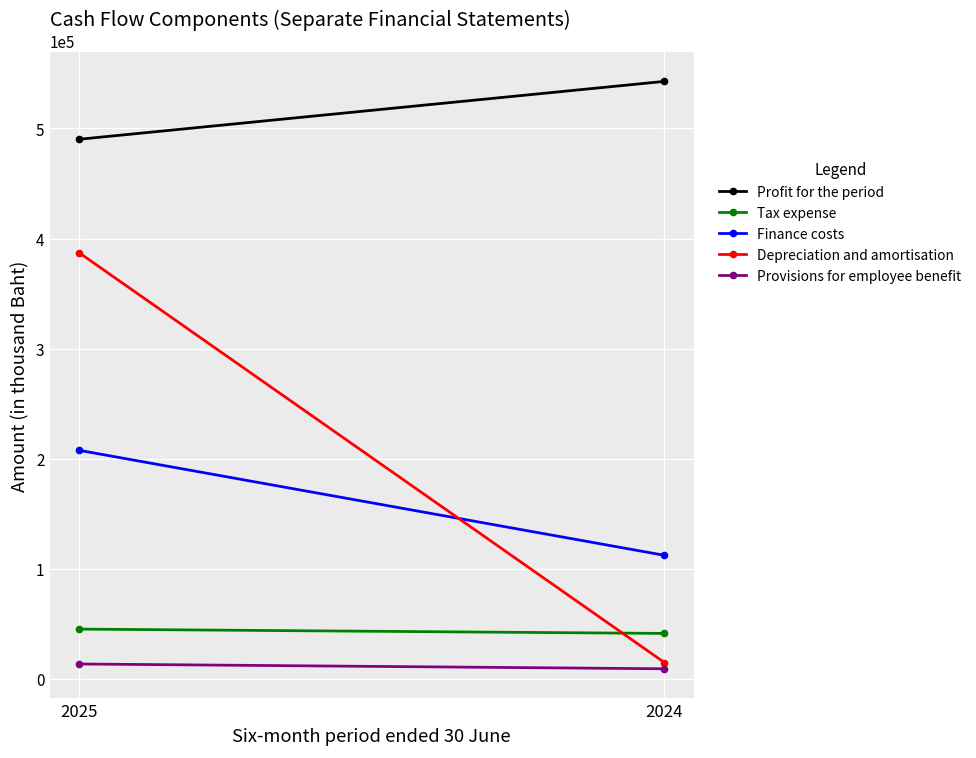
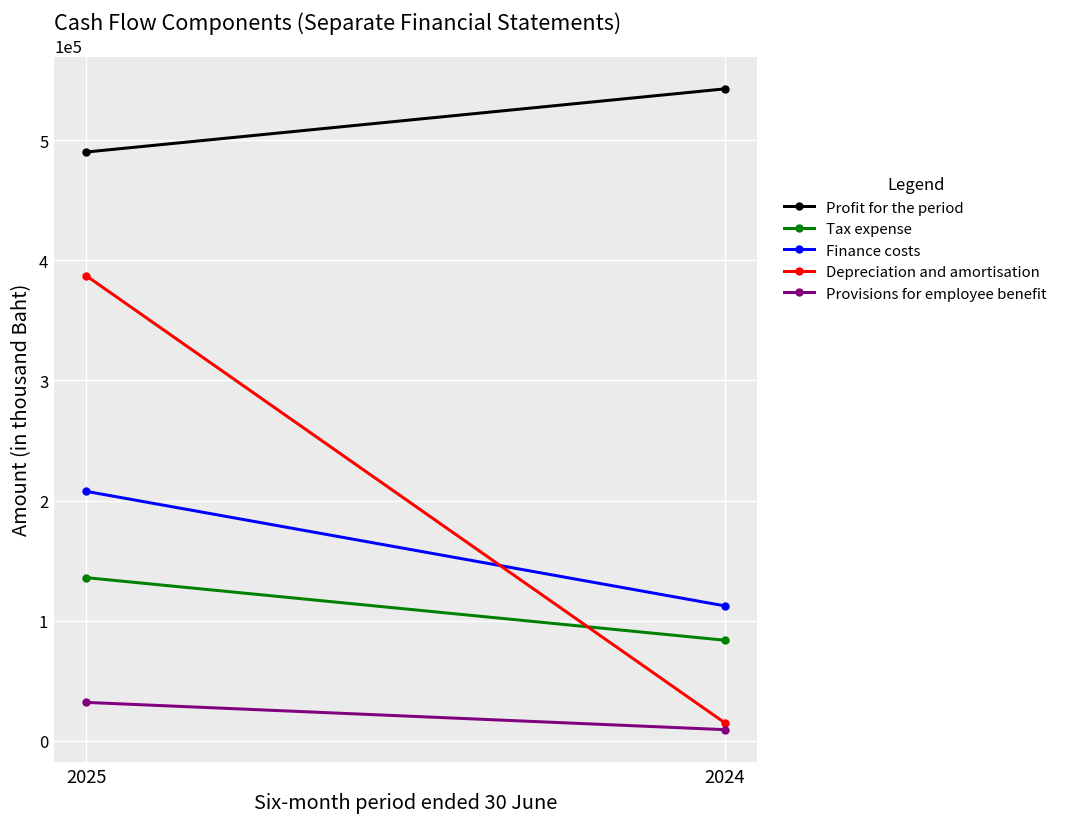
Tax expense, 2025: 45000 -> 136000
Provisions for employee benefit, 2025: 14000 -> 32000
Tax expense, 2024: 41000 -> 84000
